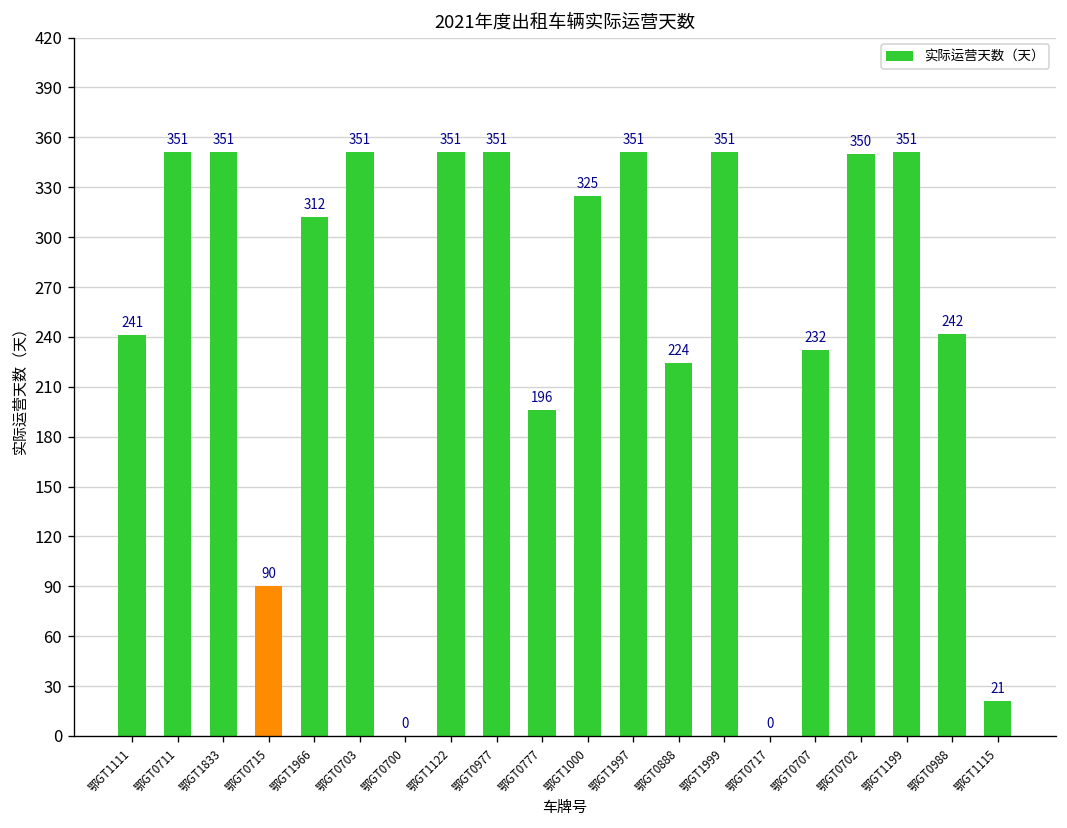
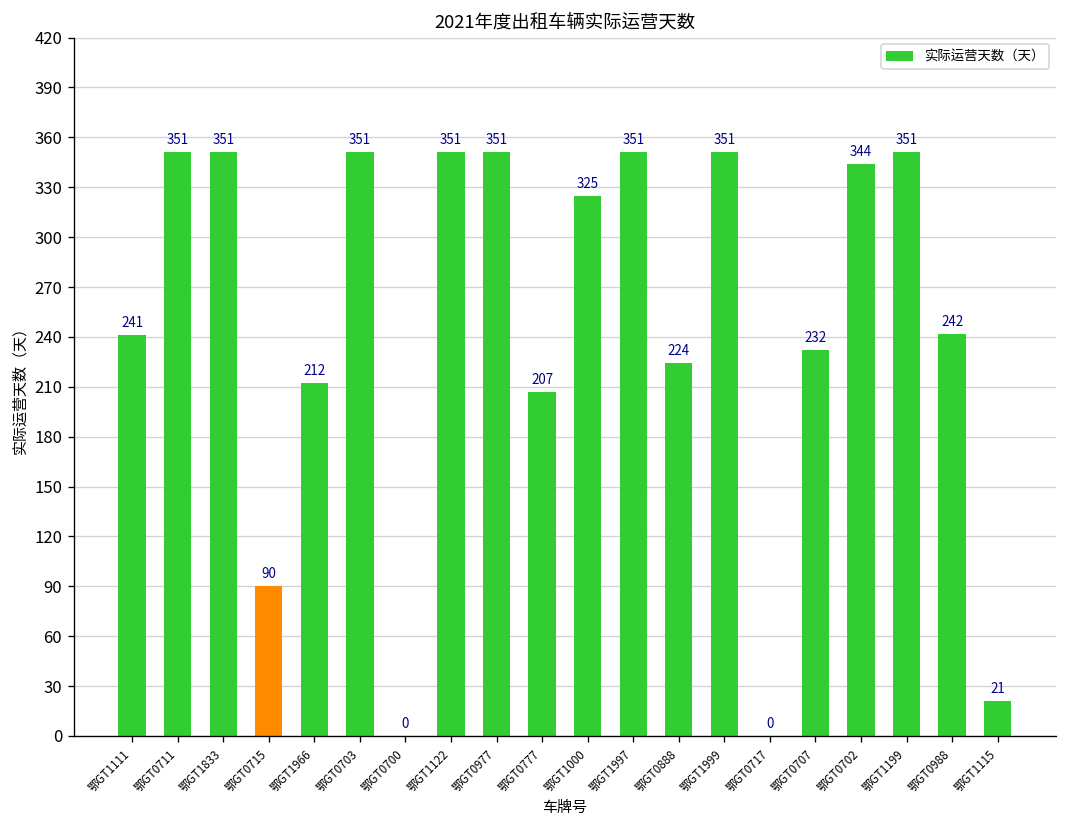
鄂GT1966: 312 -> 212
鄂GT0777: 196 -> 207
鄂GT0702: 350 -> 344
